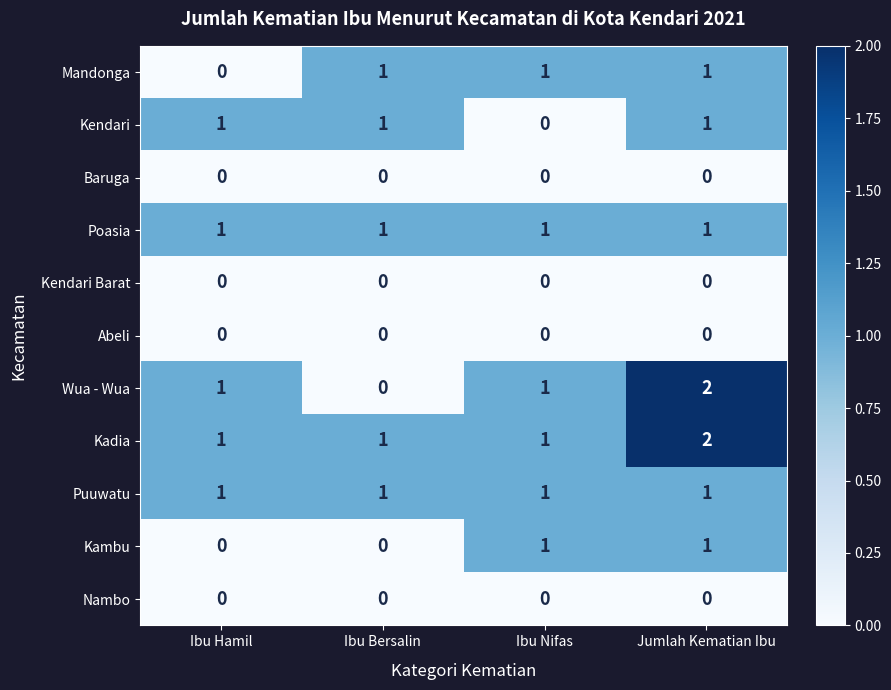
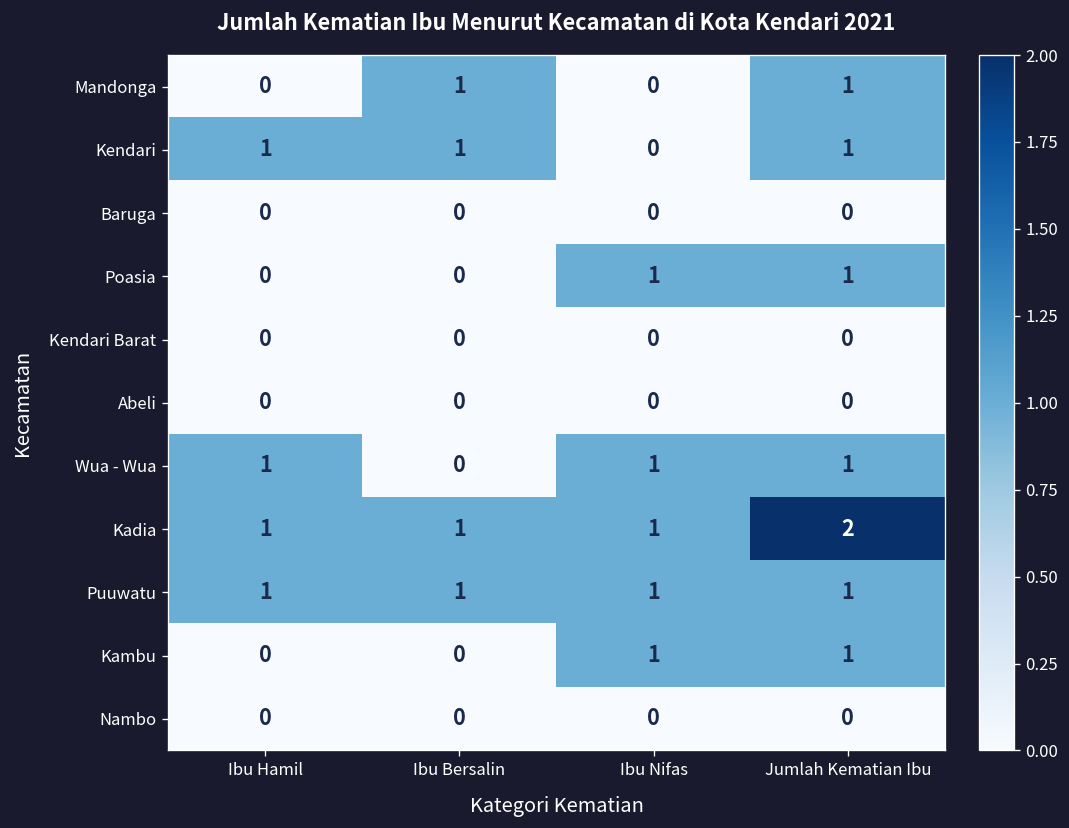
Mandonga, Ibu Nifas: 1 -> 0
Poasia, Ibu Hamil: 1 -> 0
Poasia, Ibu Bersalin: 1 -> 0
Wua - Wua, Jumlah Kematian Ibu: 2 -> 1
